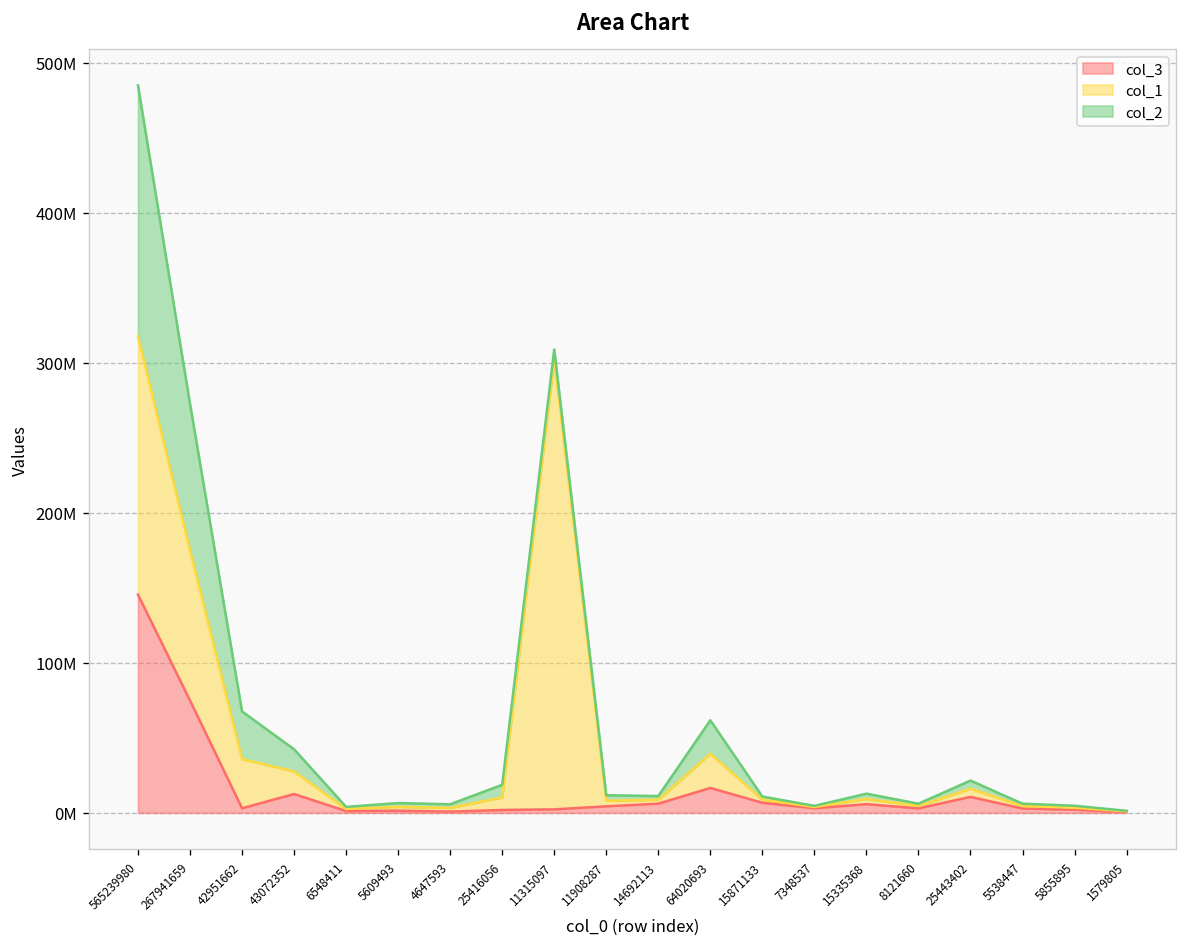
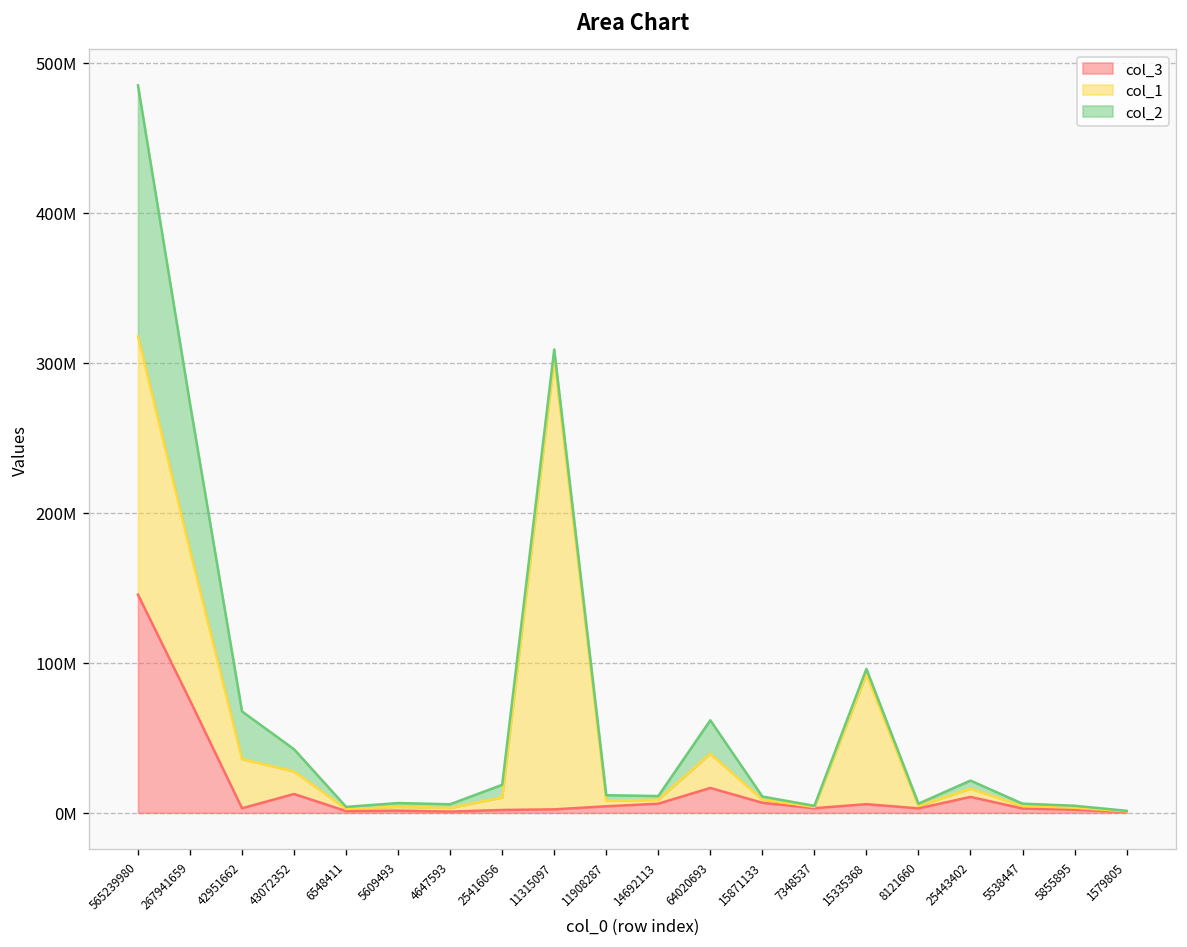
col_1, 15335368: 4000000 -> 87000000
